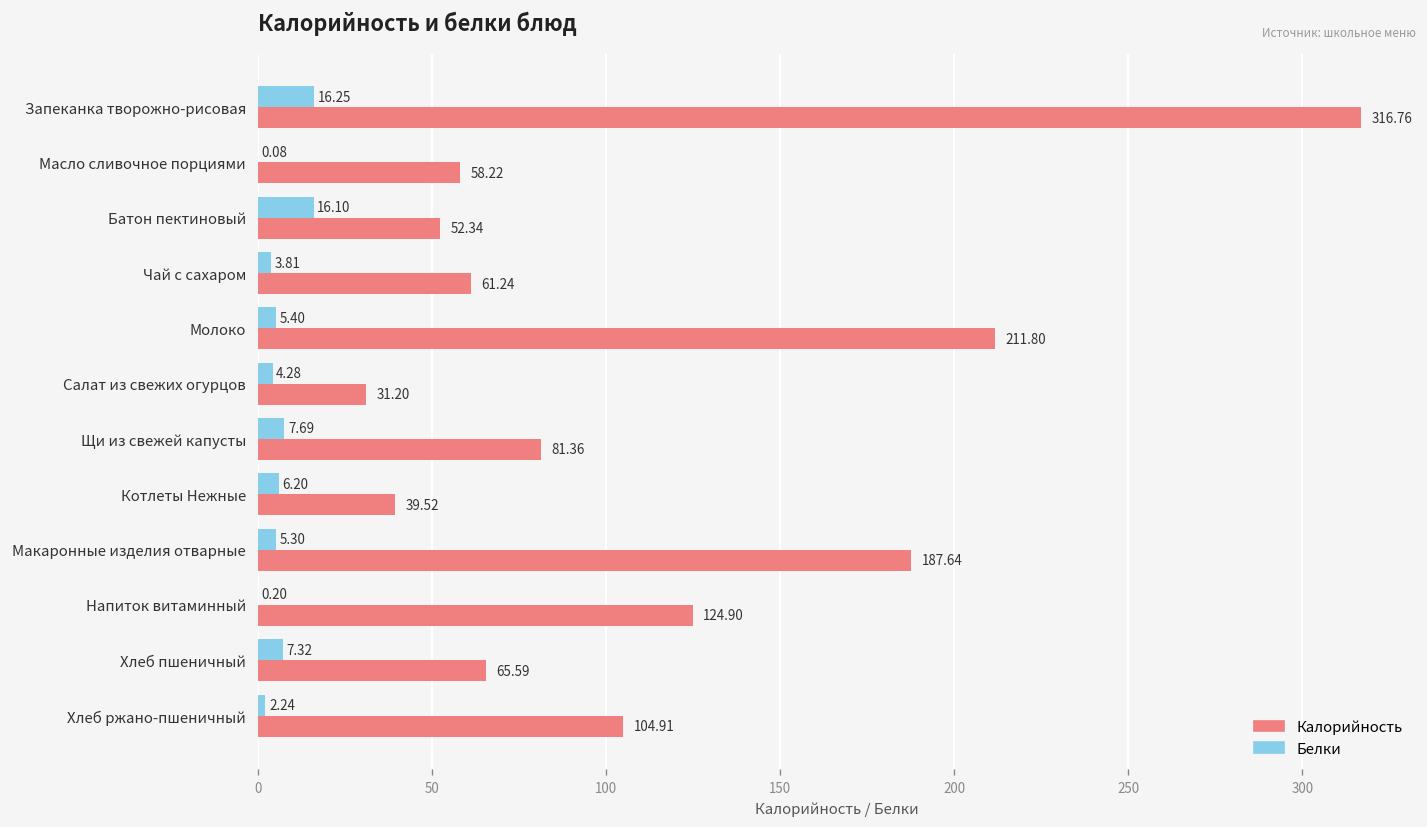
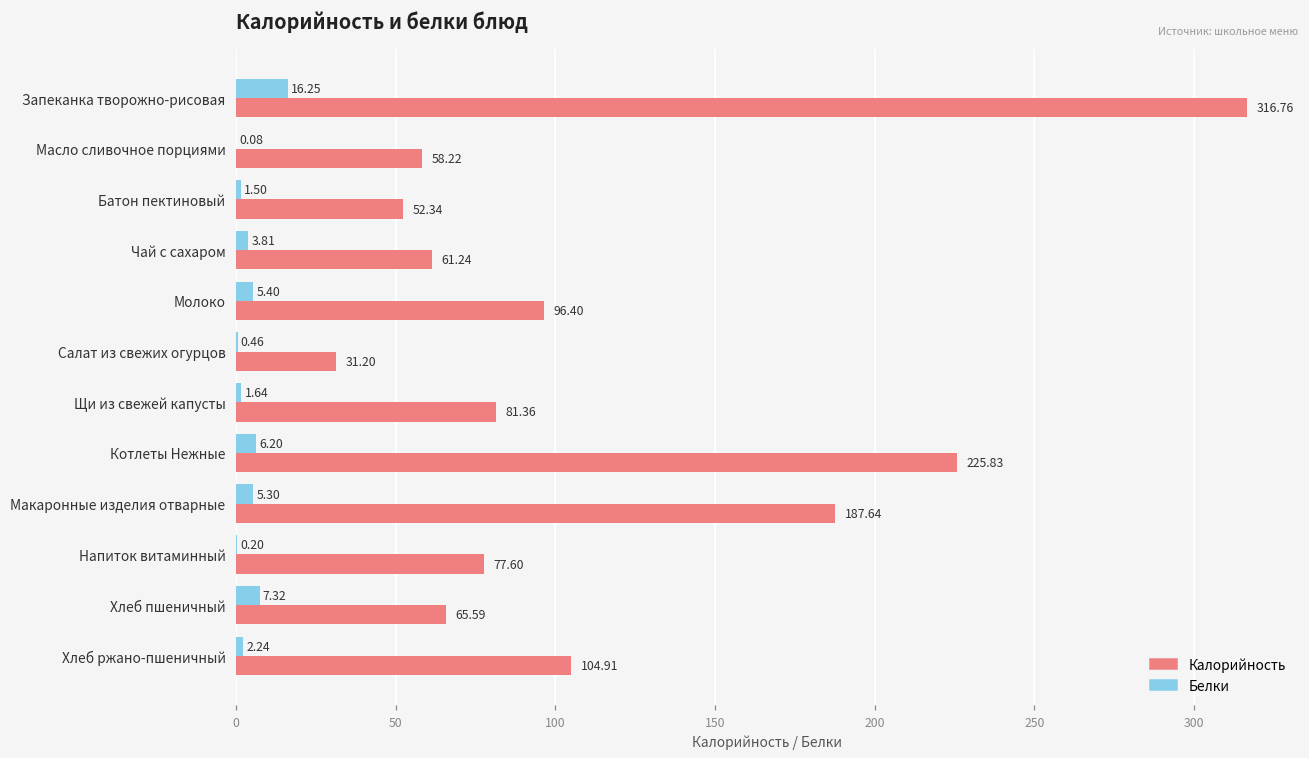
Белки, Батон пектиновый: 16.10 -> 1.50
Калорийность, Молоко: 211.80 -> 96.40
Белки, Салат из свежих огурцов: 4.28 -> 0.46
Белки, Щи из свежей капусты: 7.69 -> 1.64
Калорийность, Котлеты Нежные: 39.52 -> 225.83
Калорийность, Напиток витаминный: 124.90 -> 77.60
